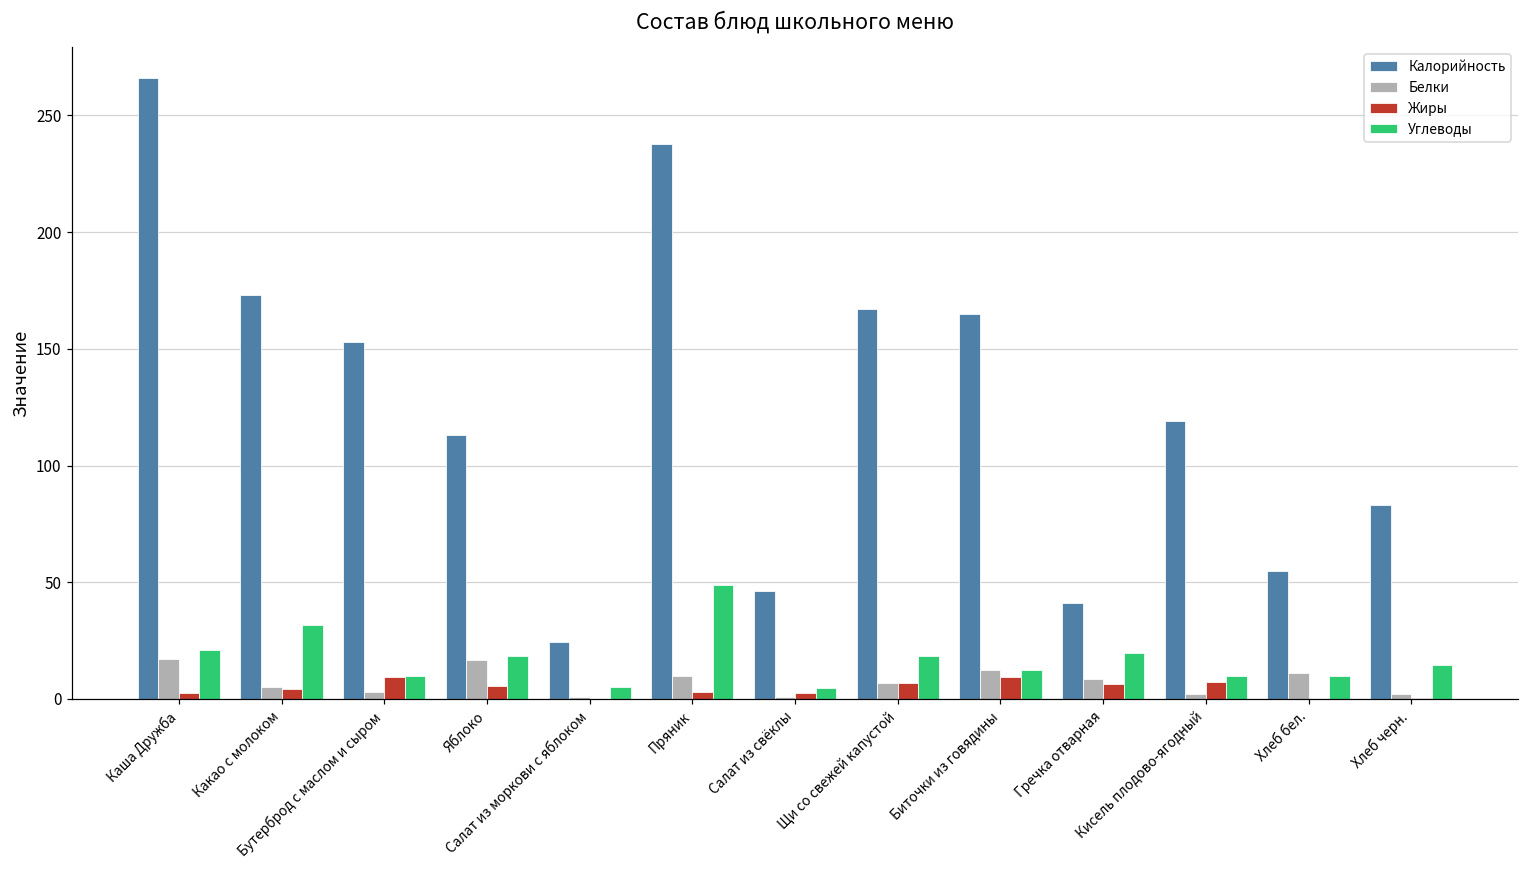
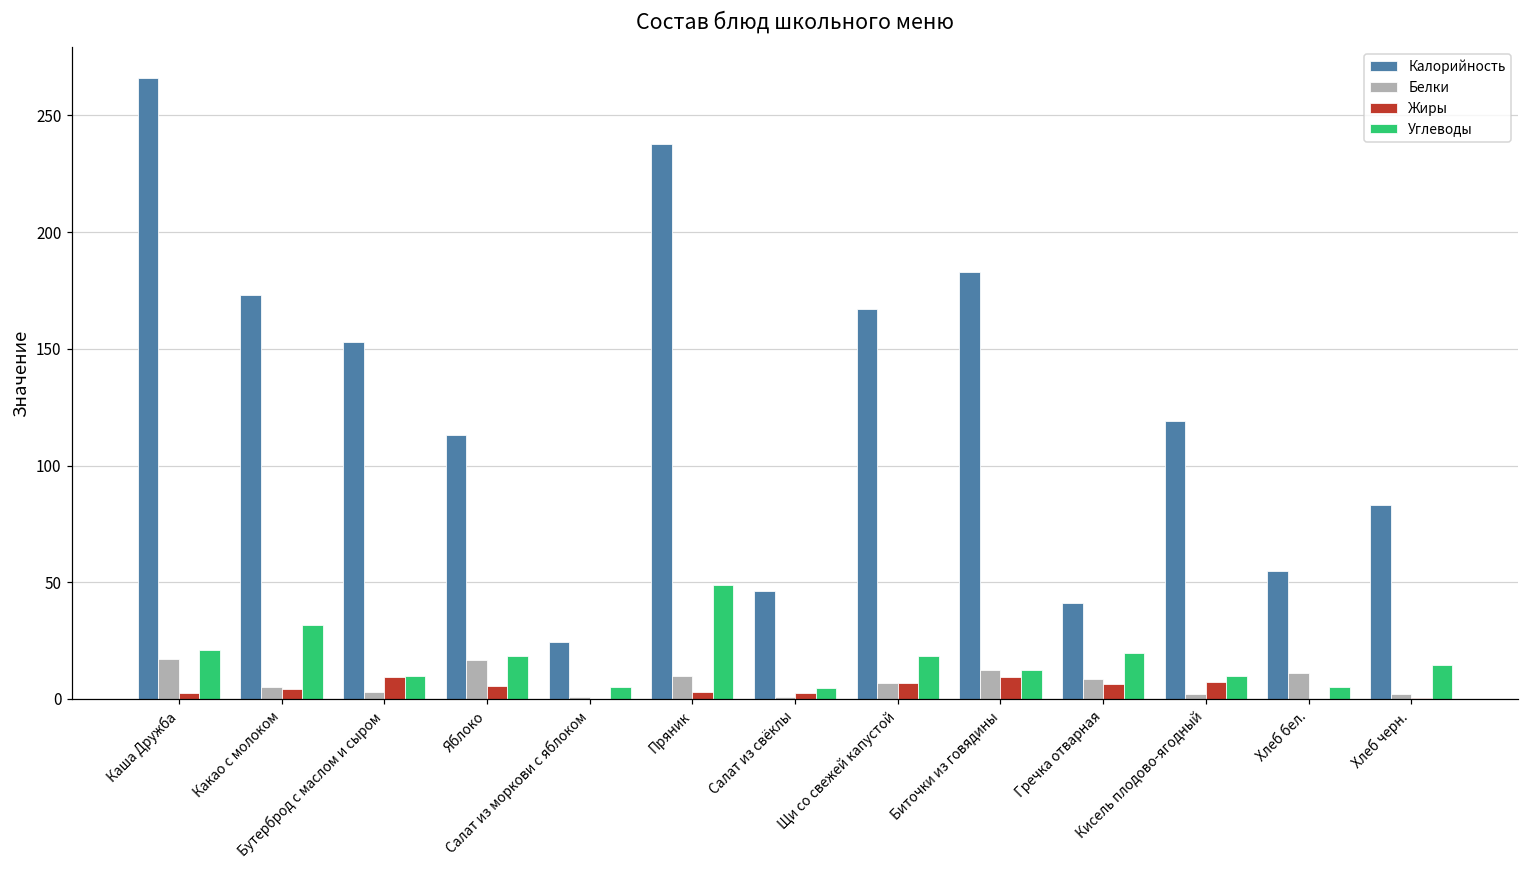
Калорийность, Биточки из говядины: 165 -> 183
Углеводы, Хлеб бел.: 10 -> 5
